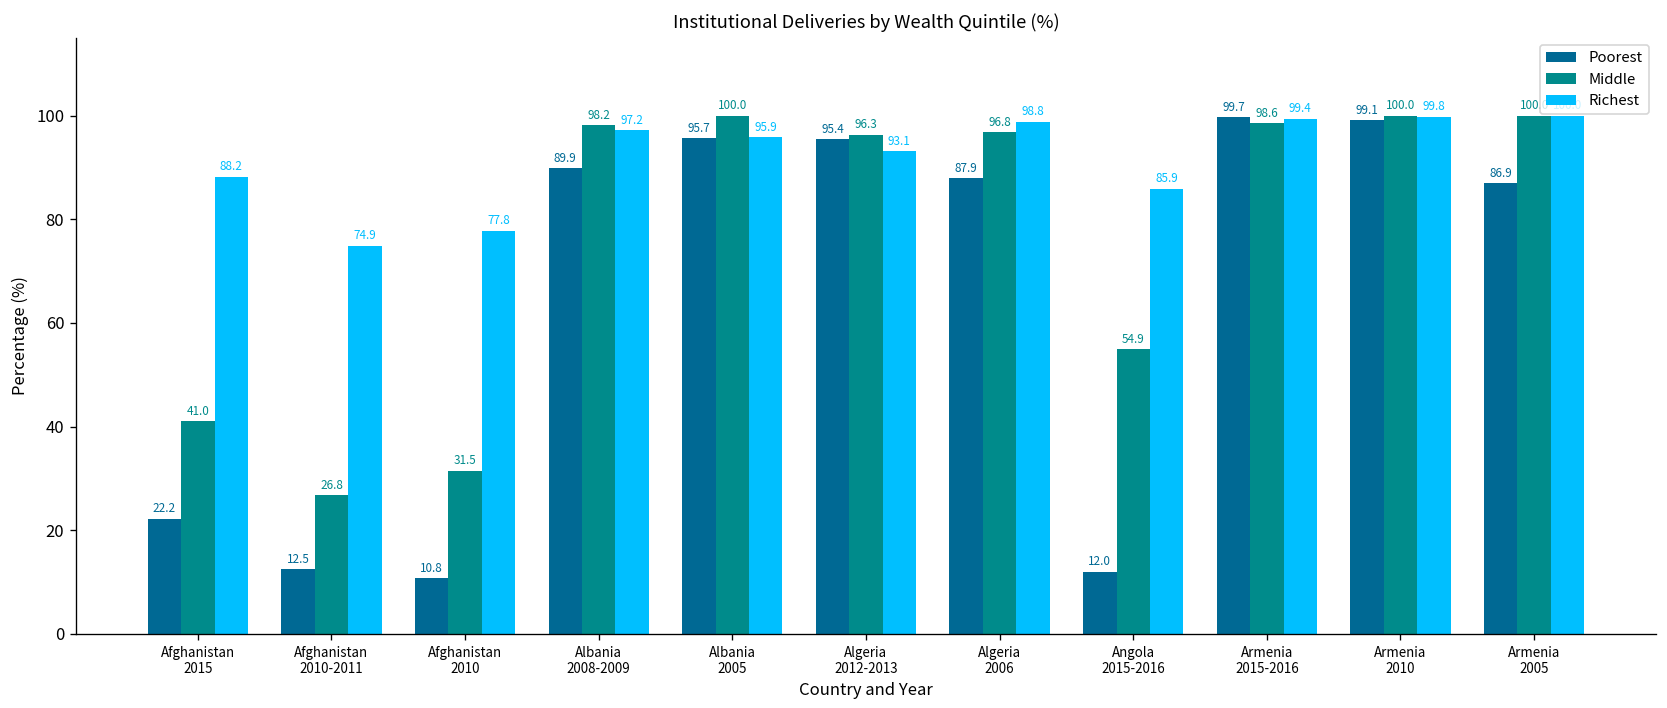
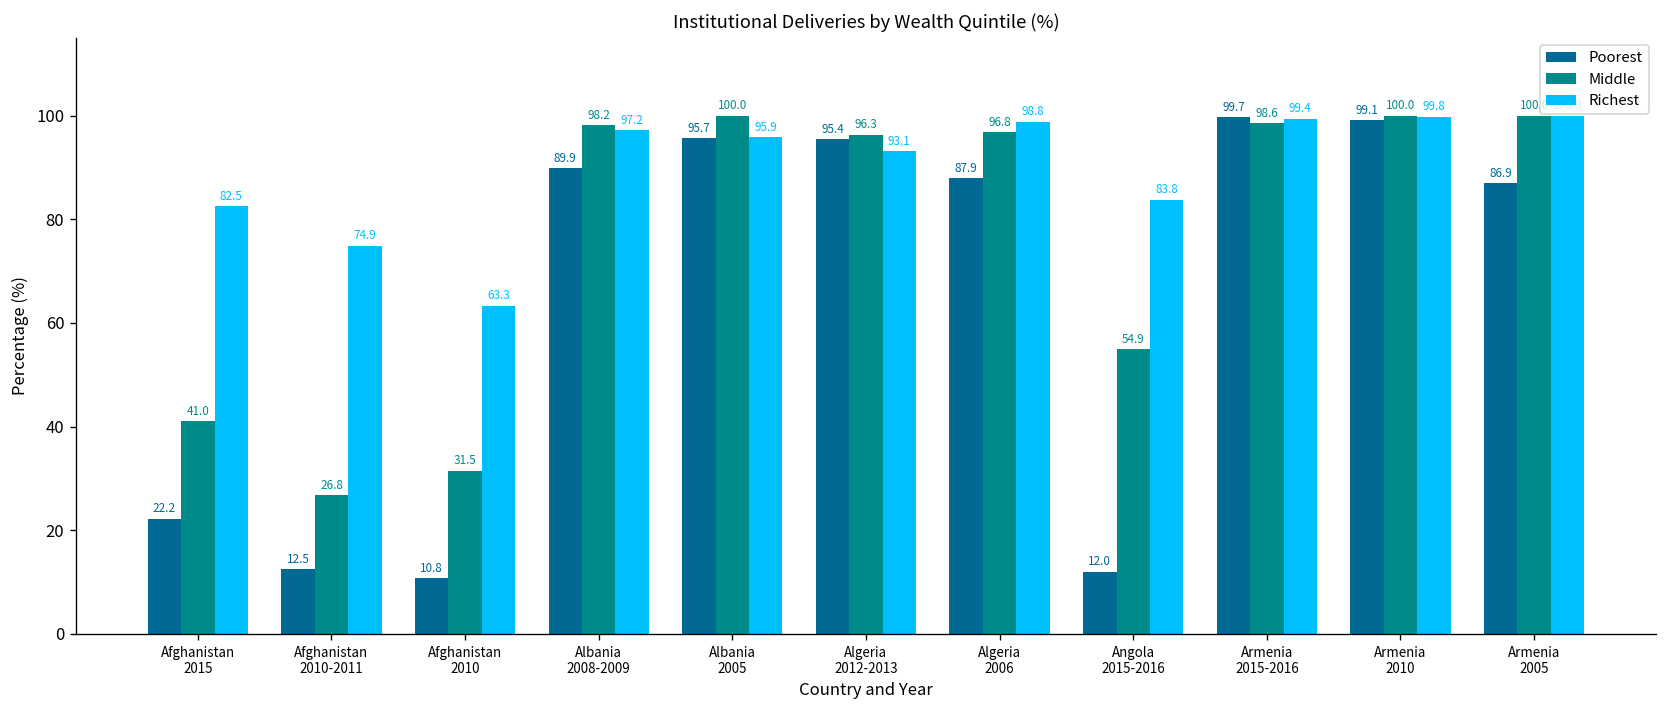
Richest, Afghanistan 2015: 88.2 -> 82.5
Richest, Afghanistan 2010: 77.8 -> 63.3
Richest, Angola 2015-2016: 85.9 -> 83.8
